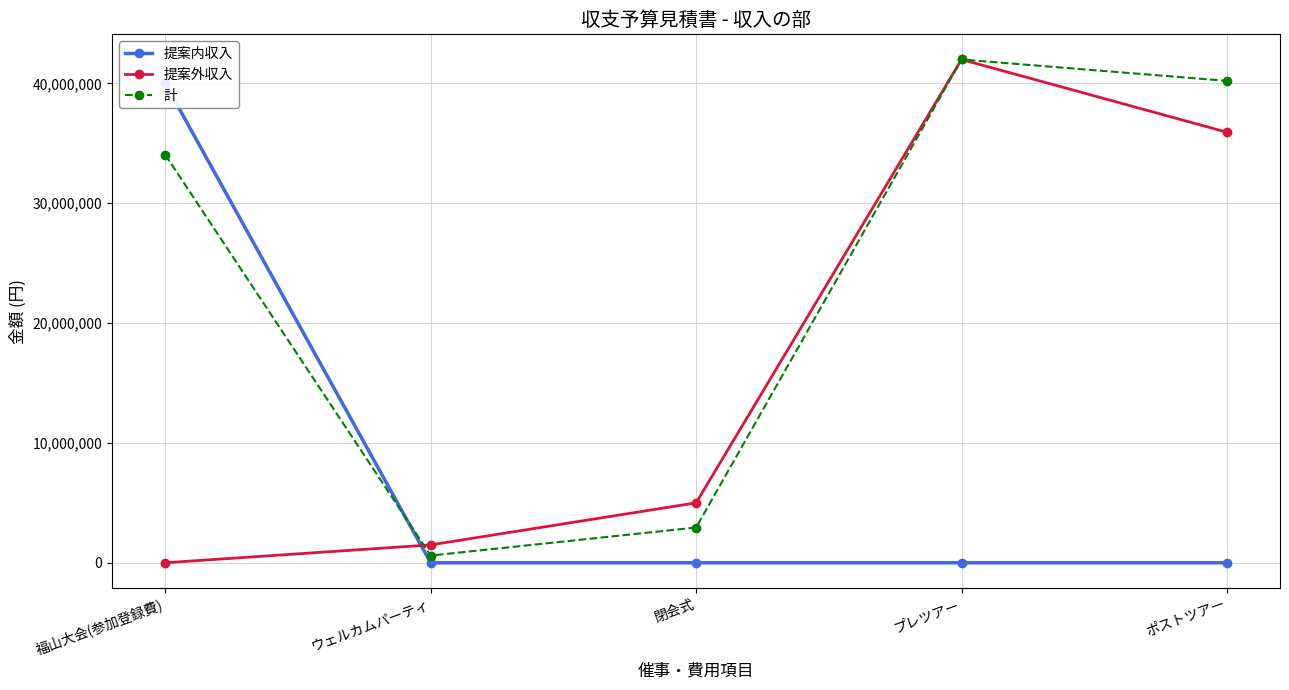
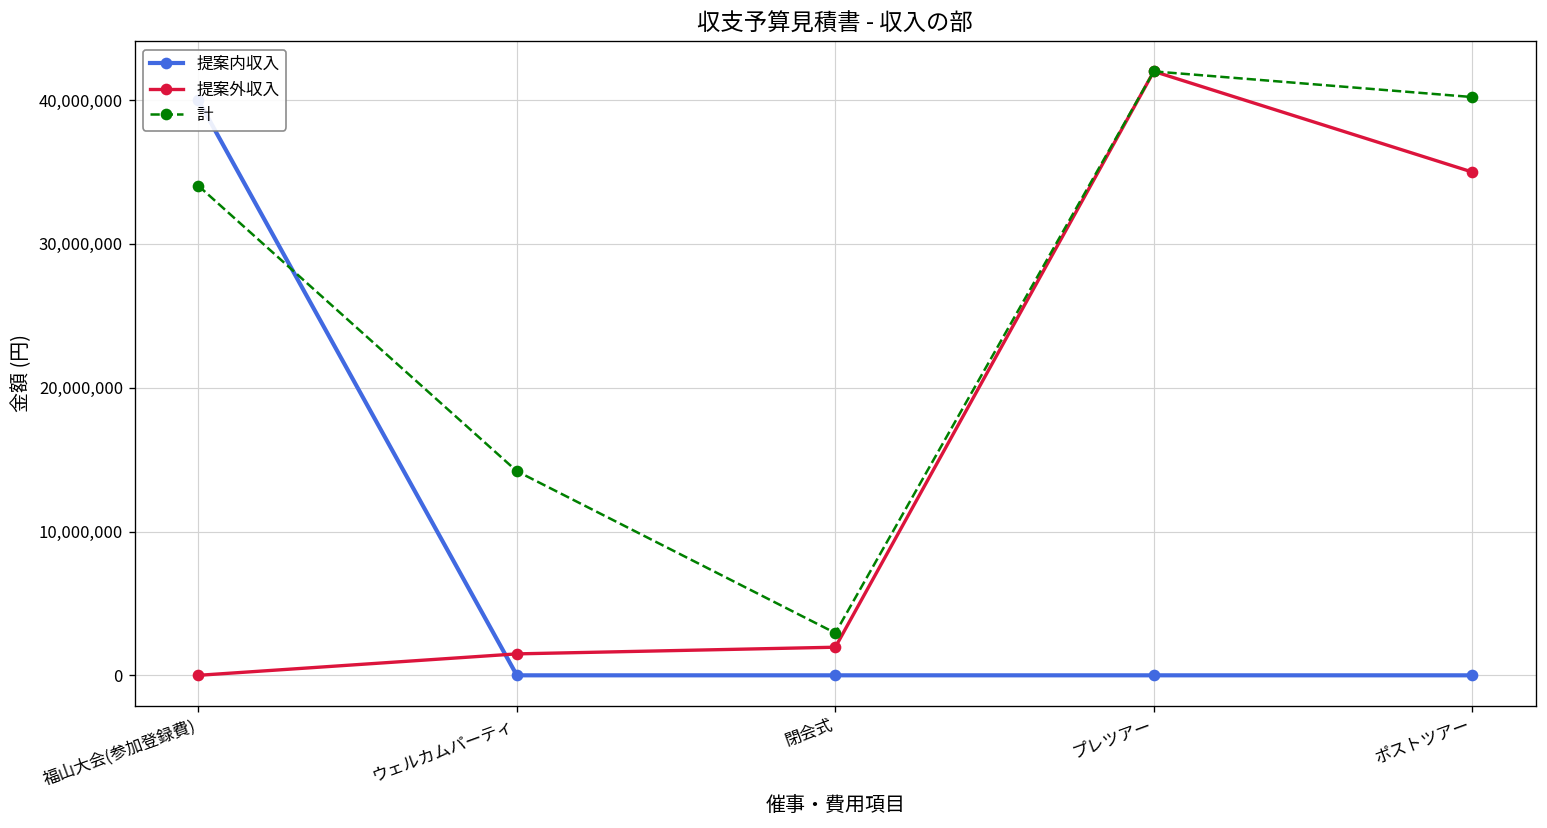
計, ウェルカムパーティ: 600,000 -> 14,200,000
提案外収入, 閉会式: 5,000,000 -> 2,000,000
提案外収入, ポストツアー: 35,900,000 -> 35,000,000
